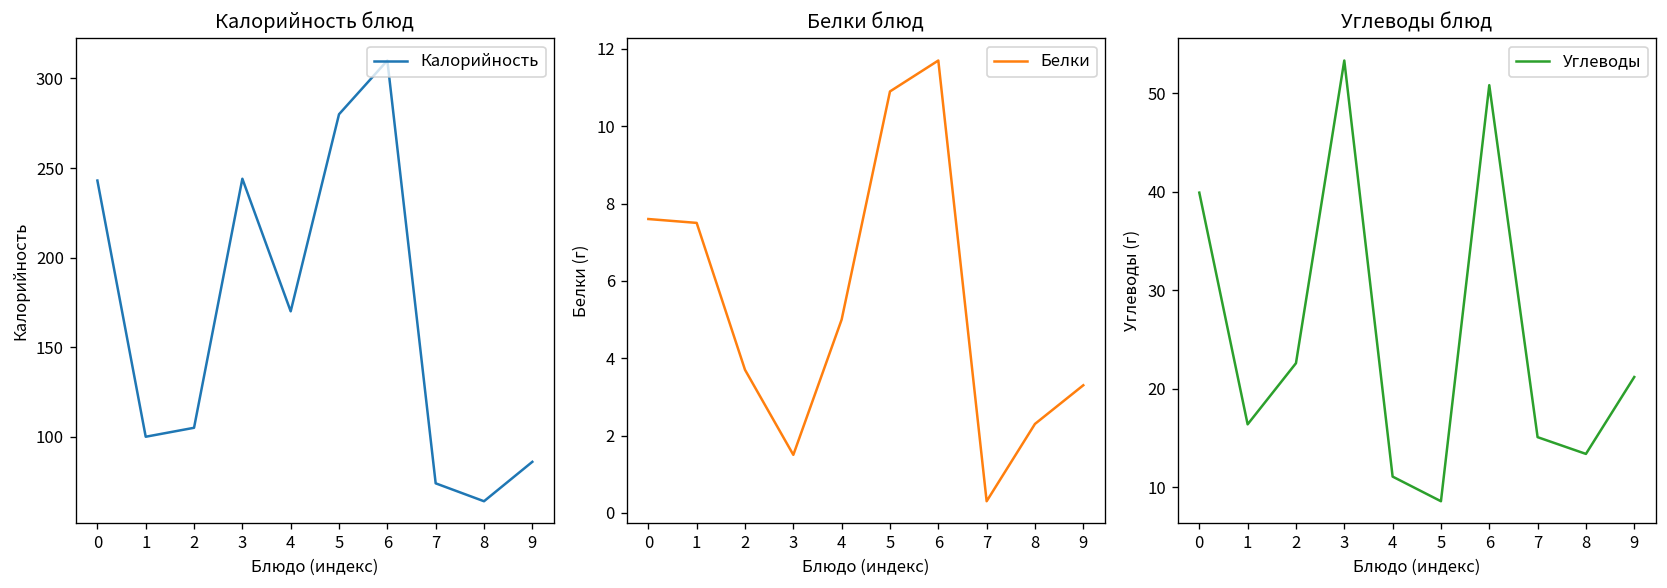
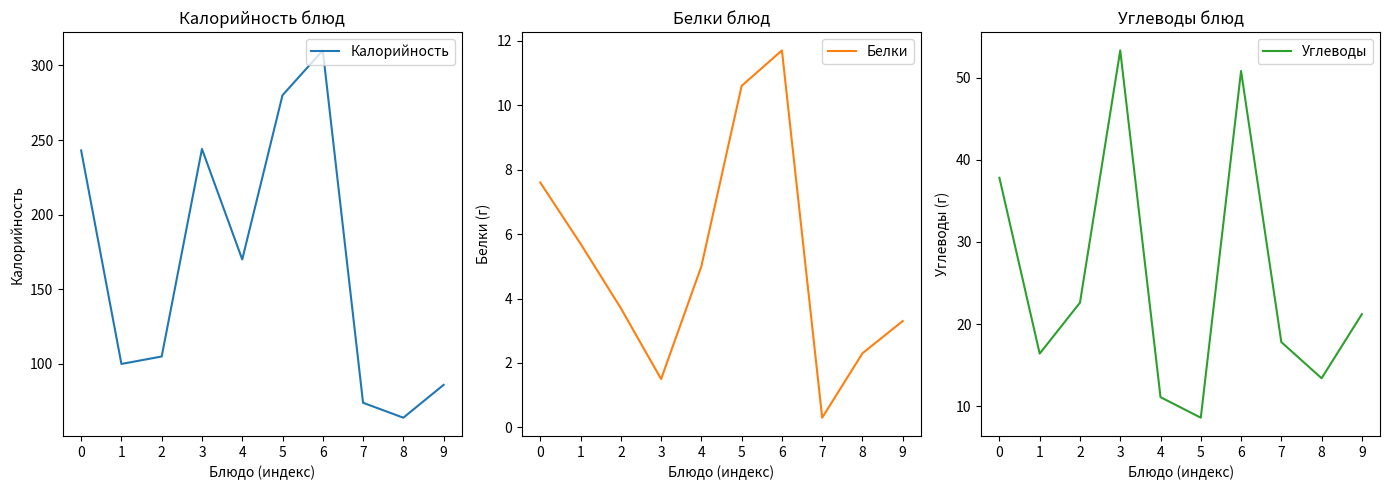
Белки блюд, 1: 7.5 -> 5.7
Белки блюд, 5: 10.9 -> 10.6
Углеводы блюд, 0: 40 -> 38
Углеводы блюд, 7: 15 -> 18
